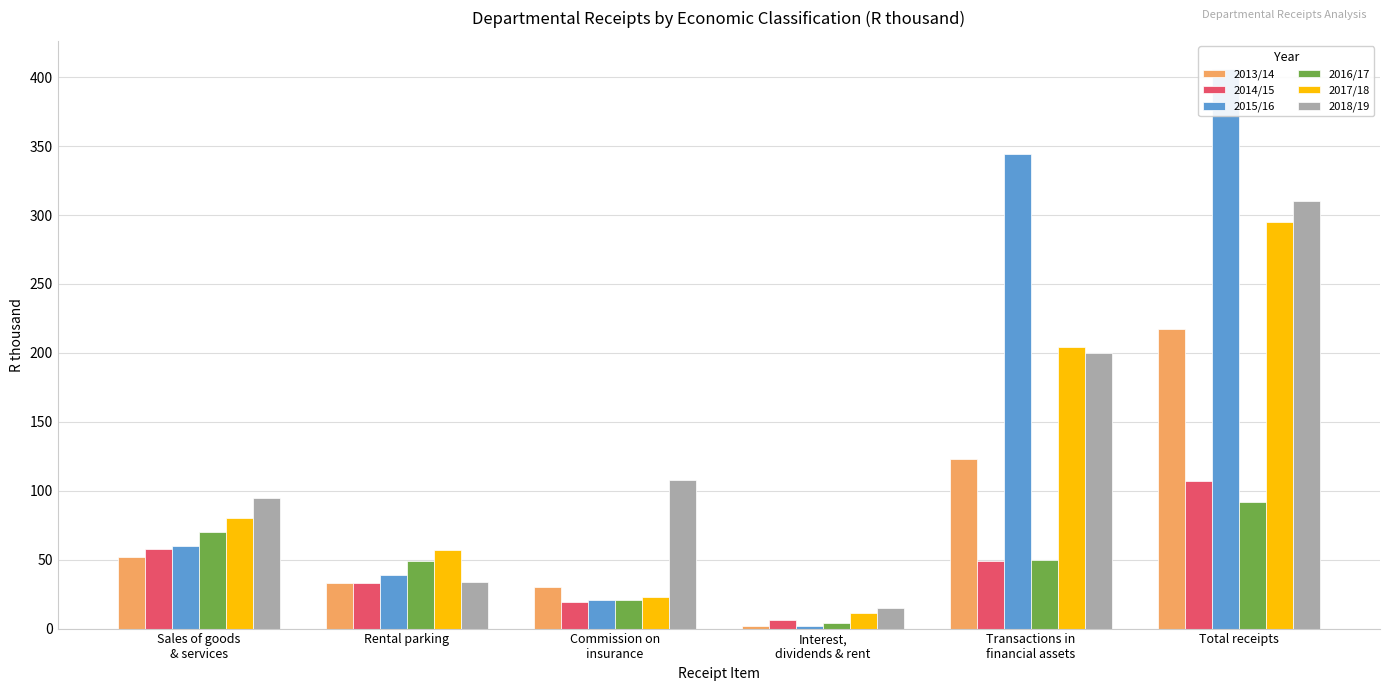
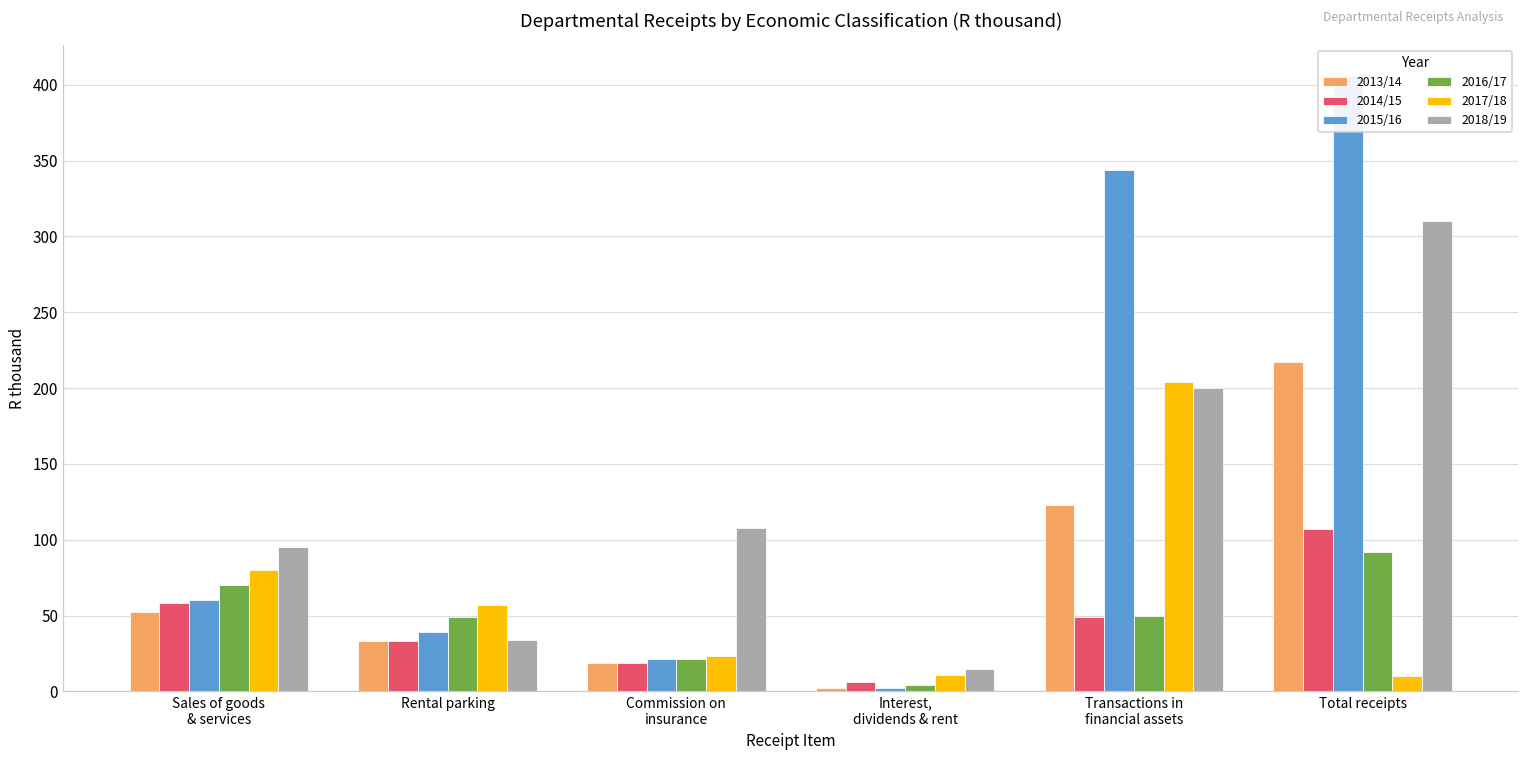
2013/14, Commission on insurance: 30 -> 19
2017/18, Total receipts: 295 -> 10
